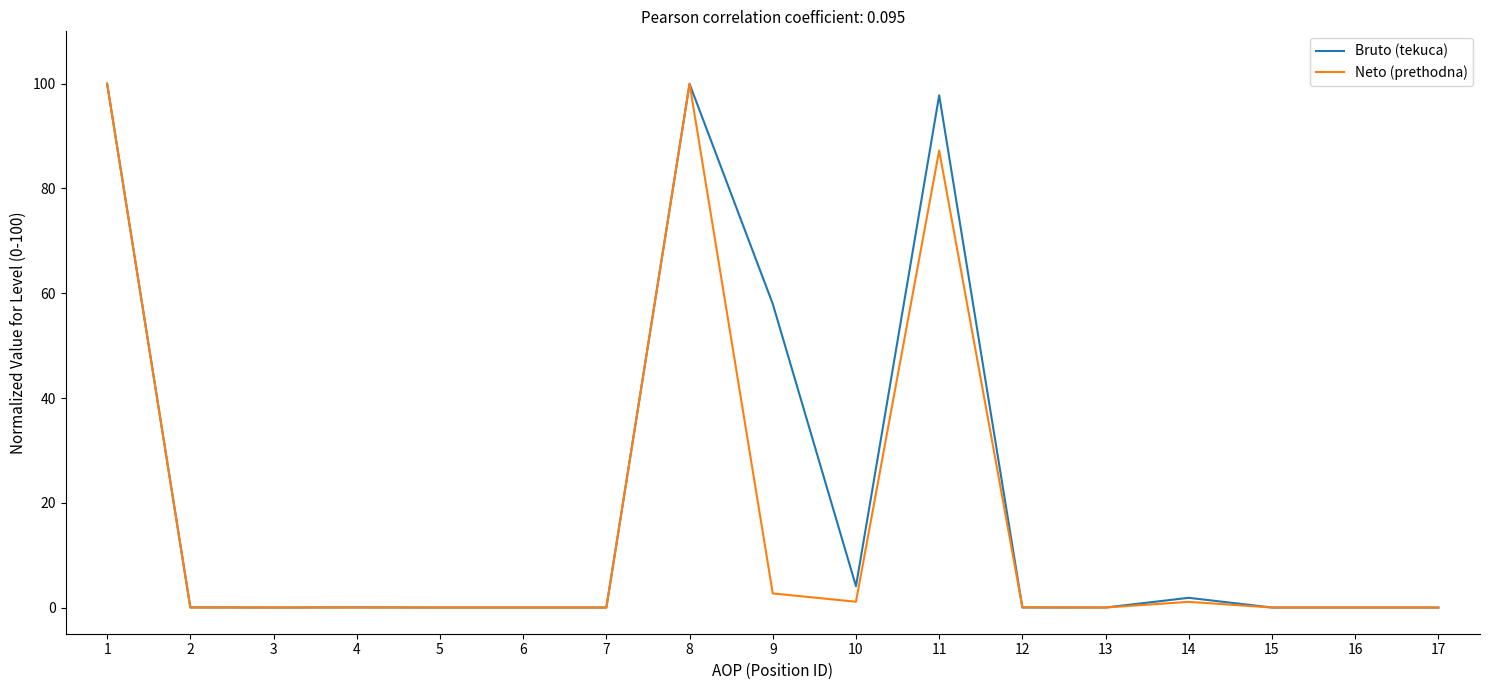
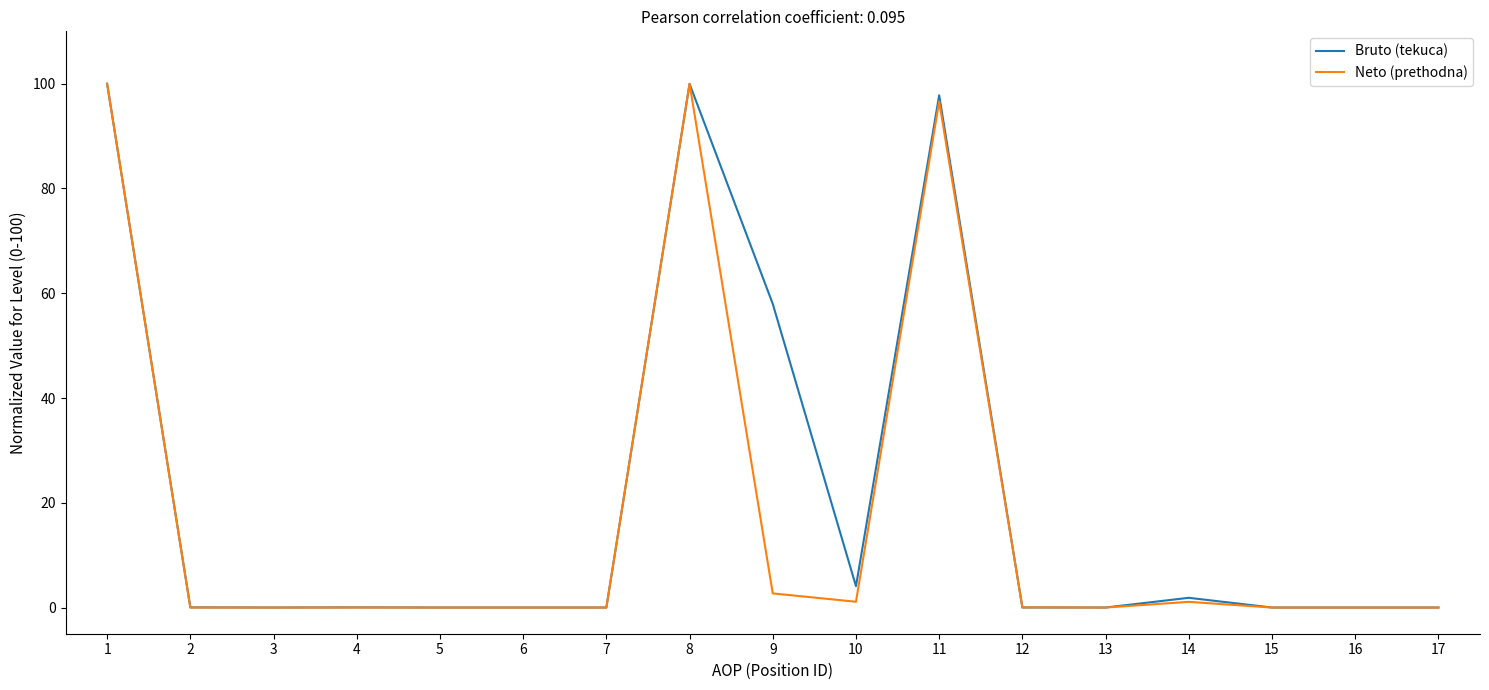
Neto (prethodna), 11: 87 -> 97
